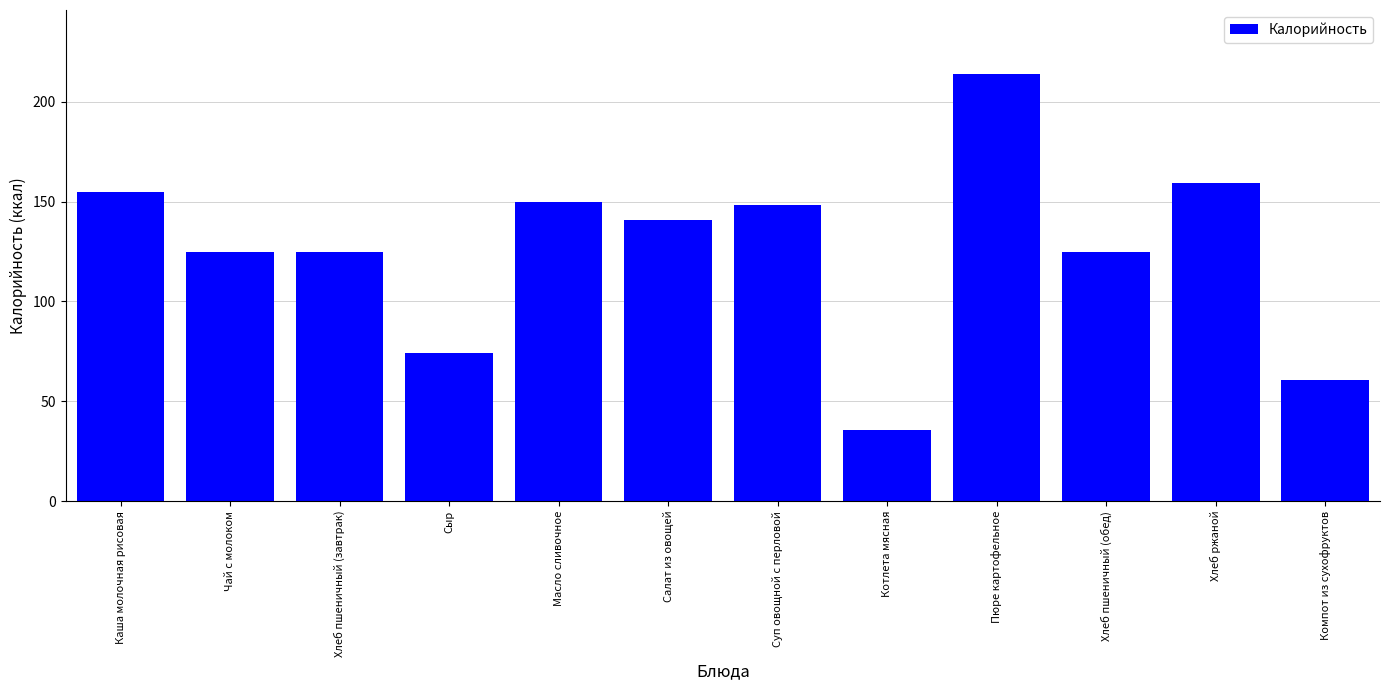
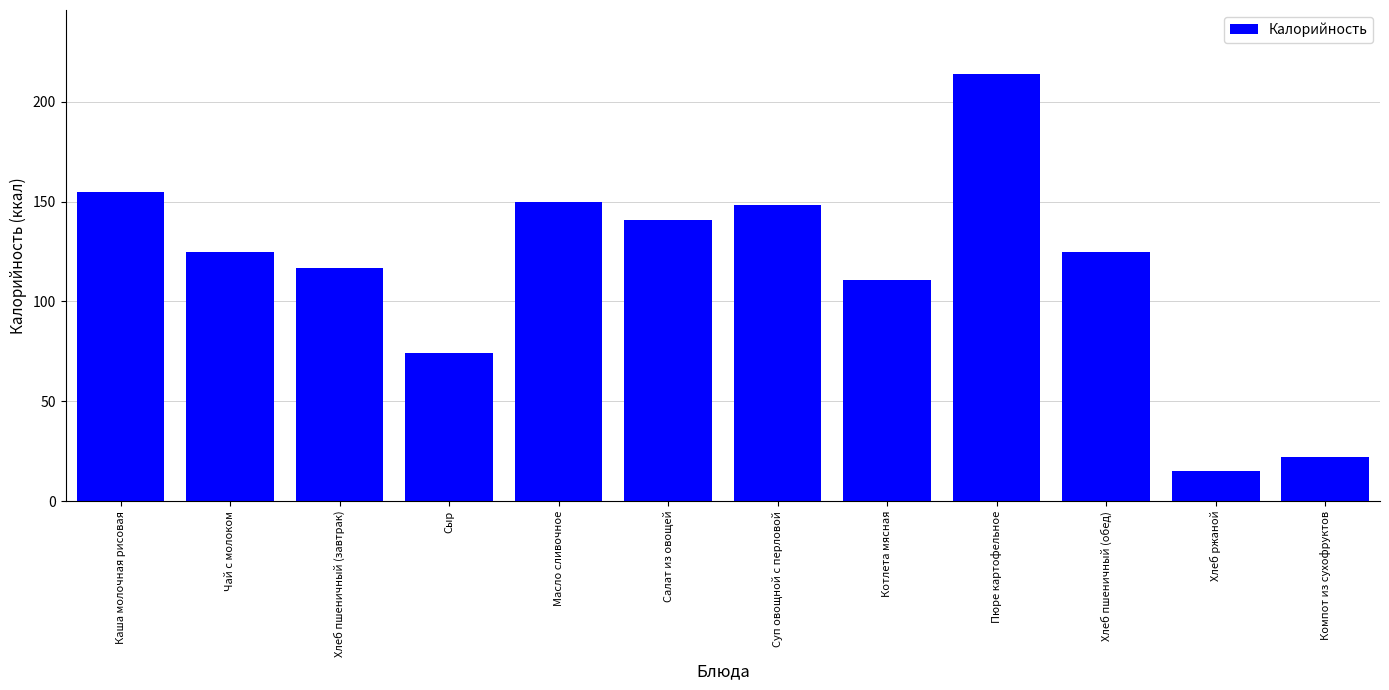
Хлеб пшеничный (завтрак): 125 -> 117
Котлета мясная: 35 -> 111
Хлеб ржаной: 159 -> 15
Компот из сухофруктов: 61 -> 22
